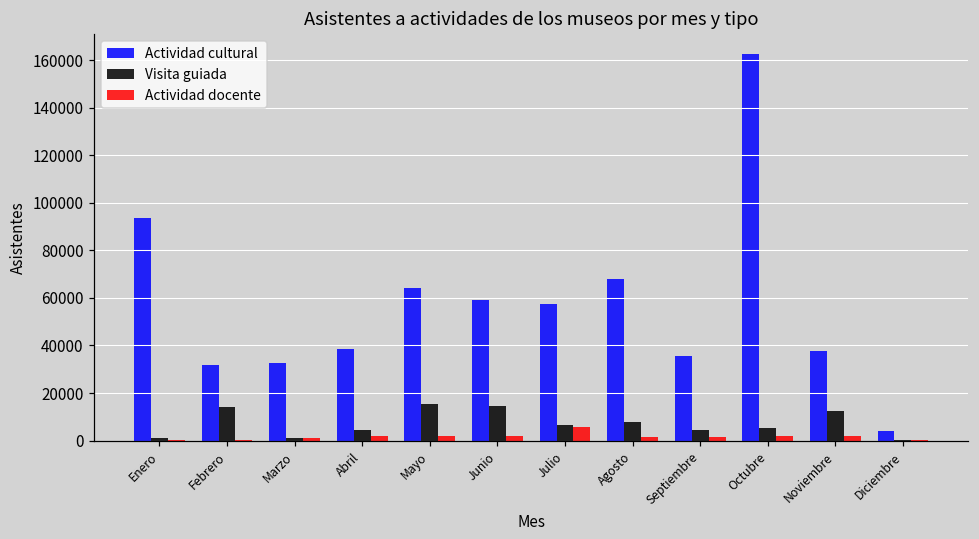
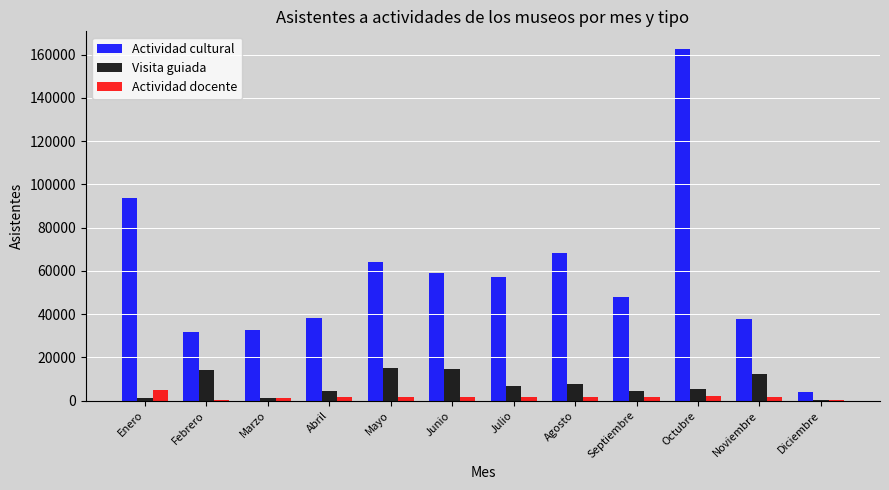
Actividad docente, Enero: 0 -> 5000
Actividad docente, Julio: 6000 -> 1000
Actividad cultural, Septiembre: 35000 -> 48000
